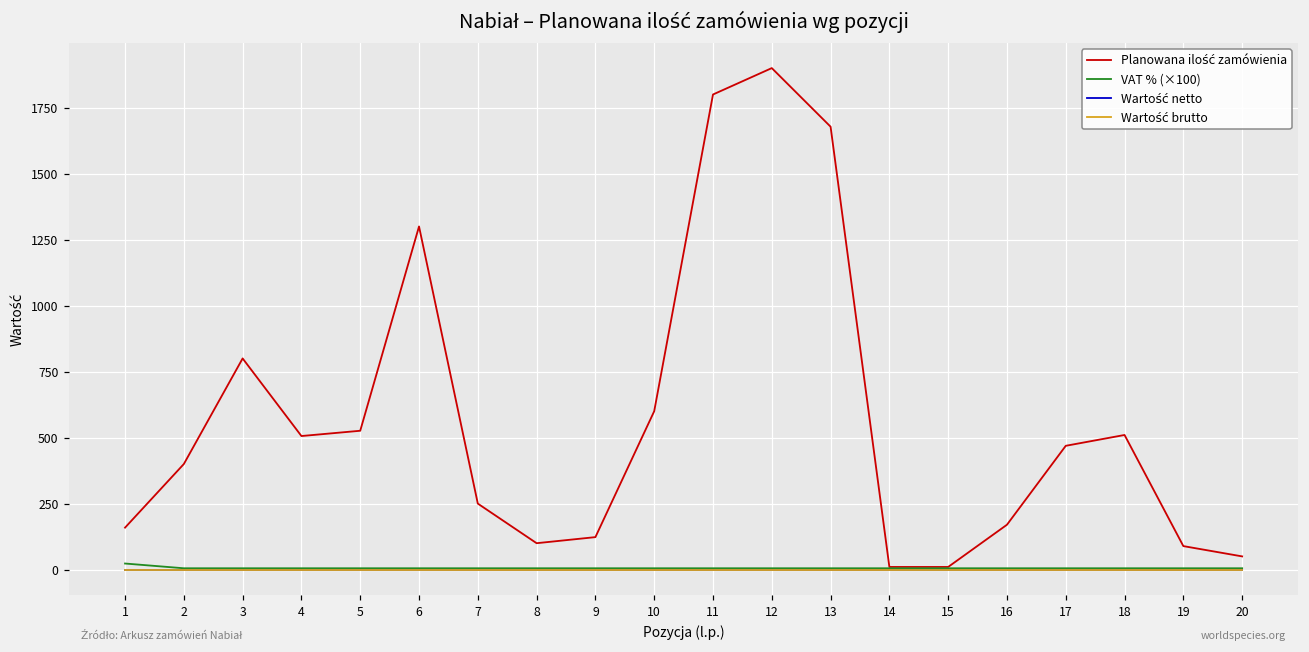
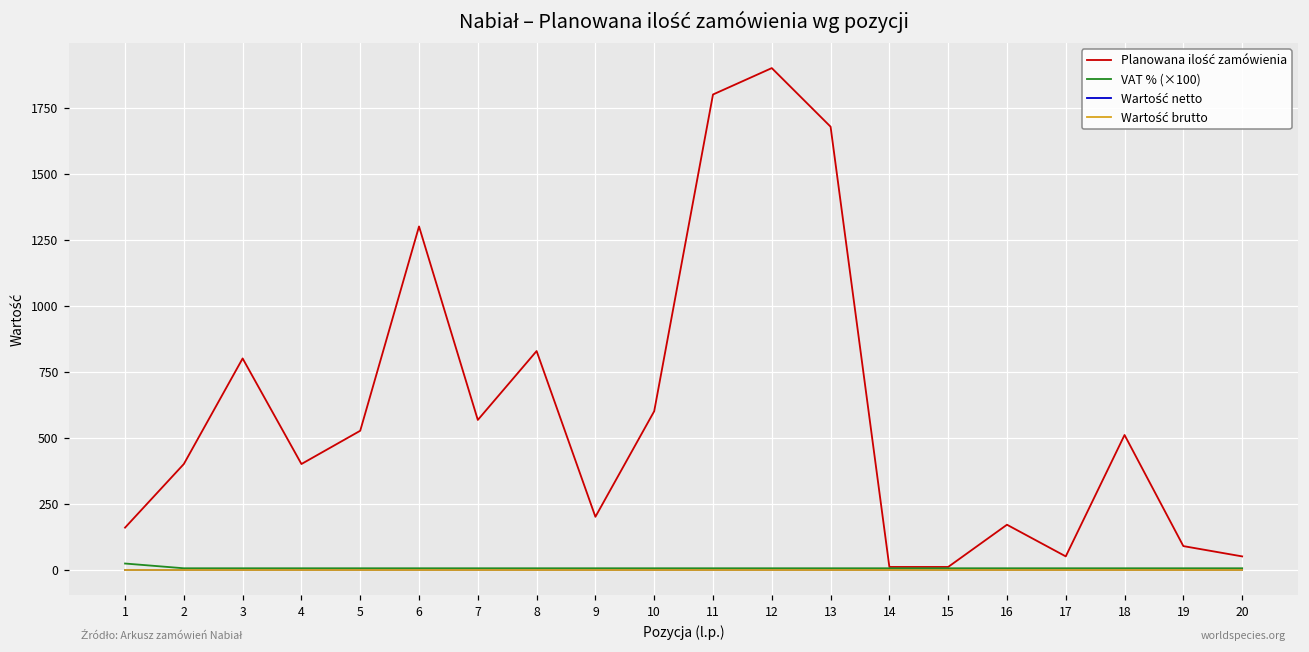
Planowana ilość zamówienia, 4: 510 -> 400
Planowana ilość zamówienia, 7: 250 -> 570
Planowana ilość zamówienia, 8: 100 -> 830
Planowana ilość zamówienia, 9: 120 -> 200
Planowana ilość zamówienia, 17: 470 -> 50
